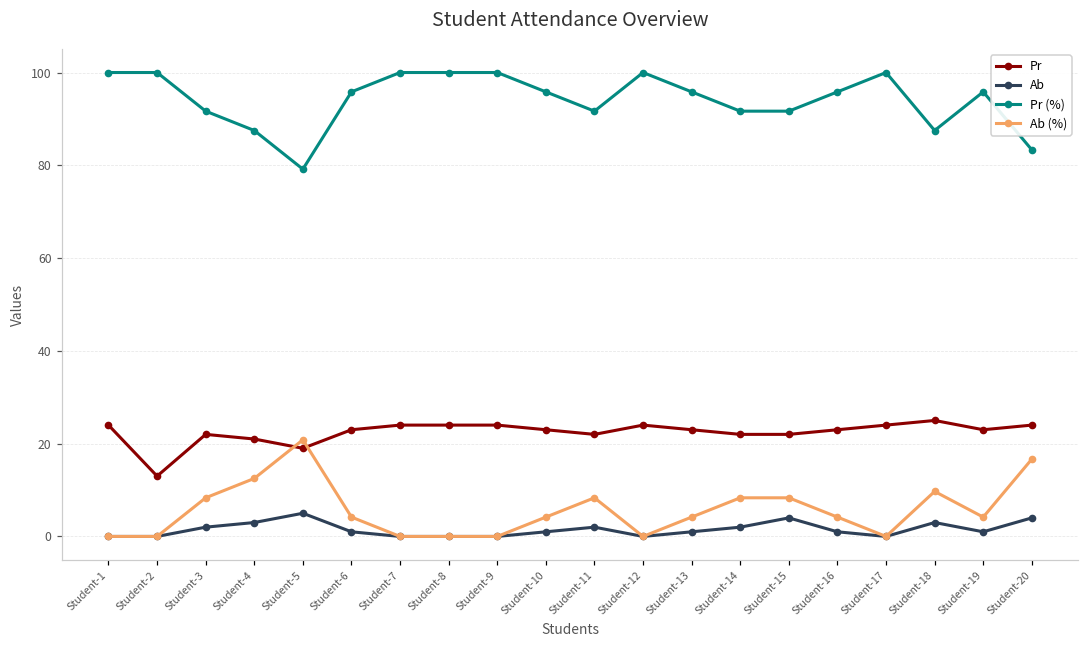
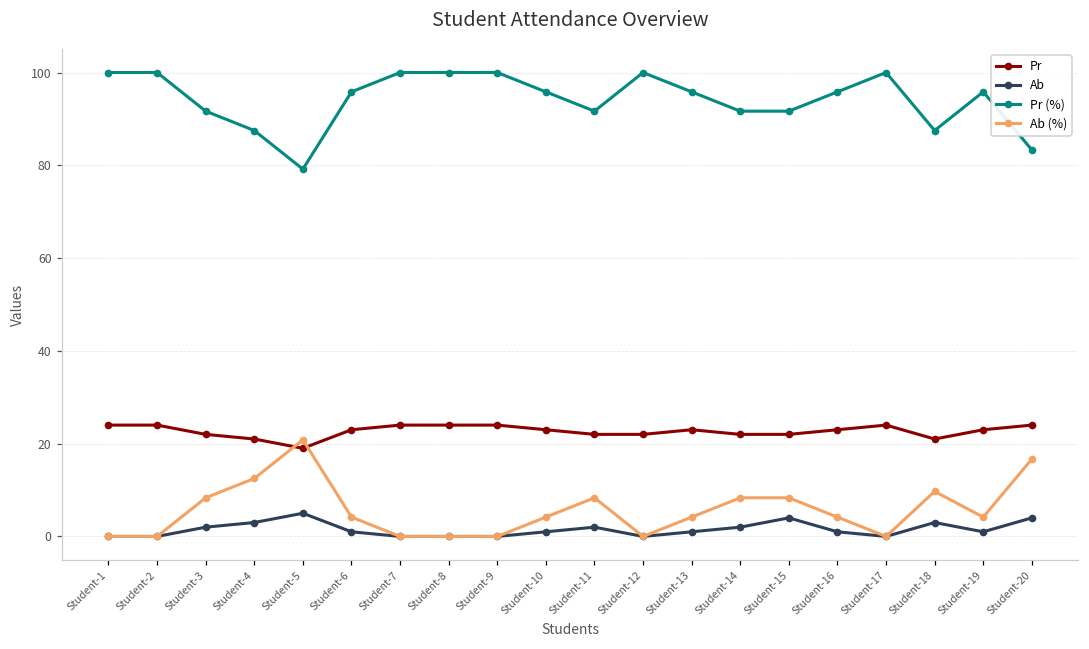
Pr, Student-2: 13 -> 24
Pr, Student-12: 24 -> 22
Pr, Student-18: 25 -> 21
